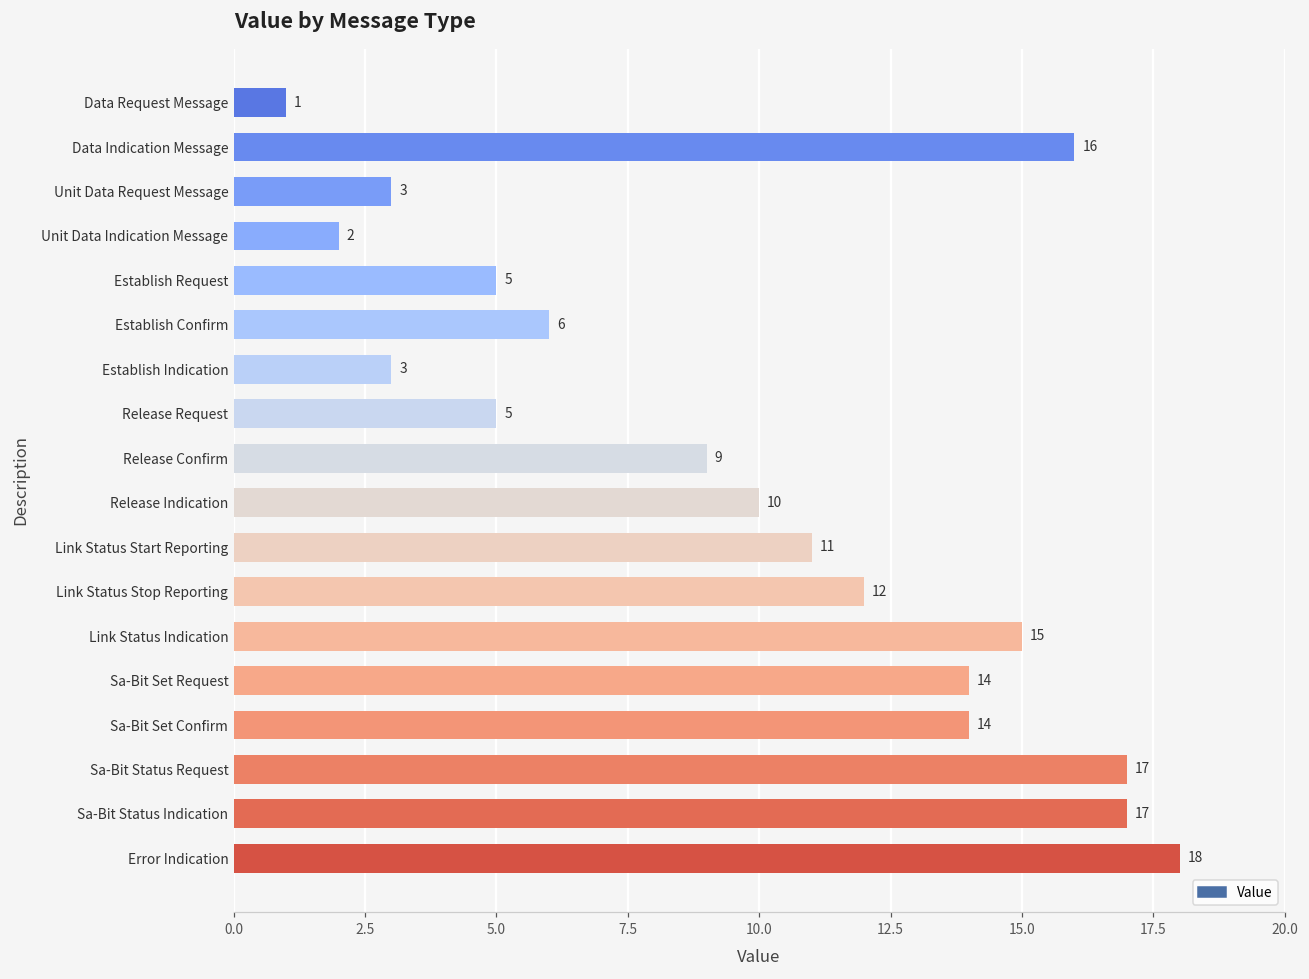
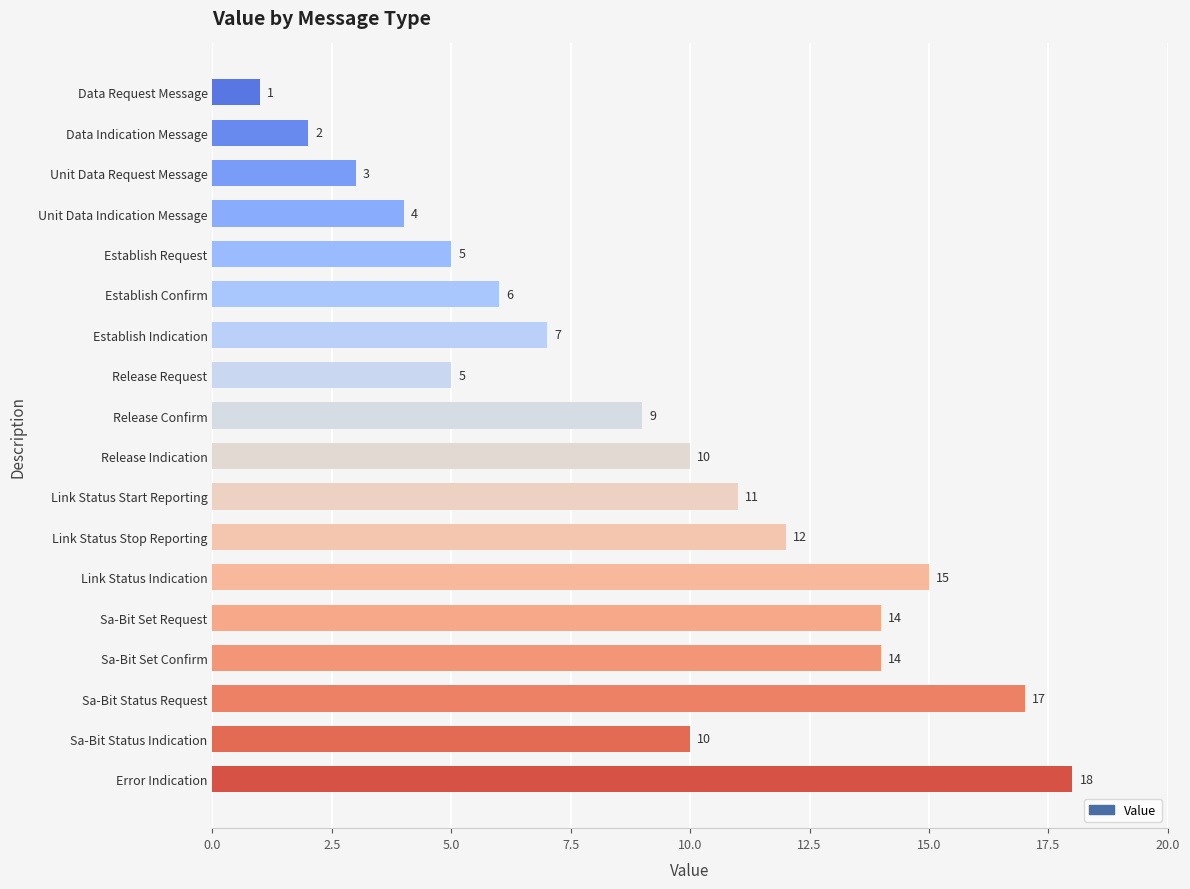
Data Indication Message: 16 -> 2
Unit Data Indication Message: 2 -> 4
Establish Indication: 3 -> 7
Sa-Bit Status Indication: 17 -> 10
